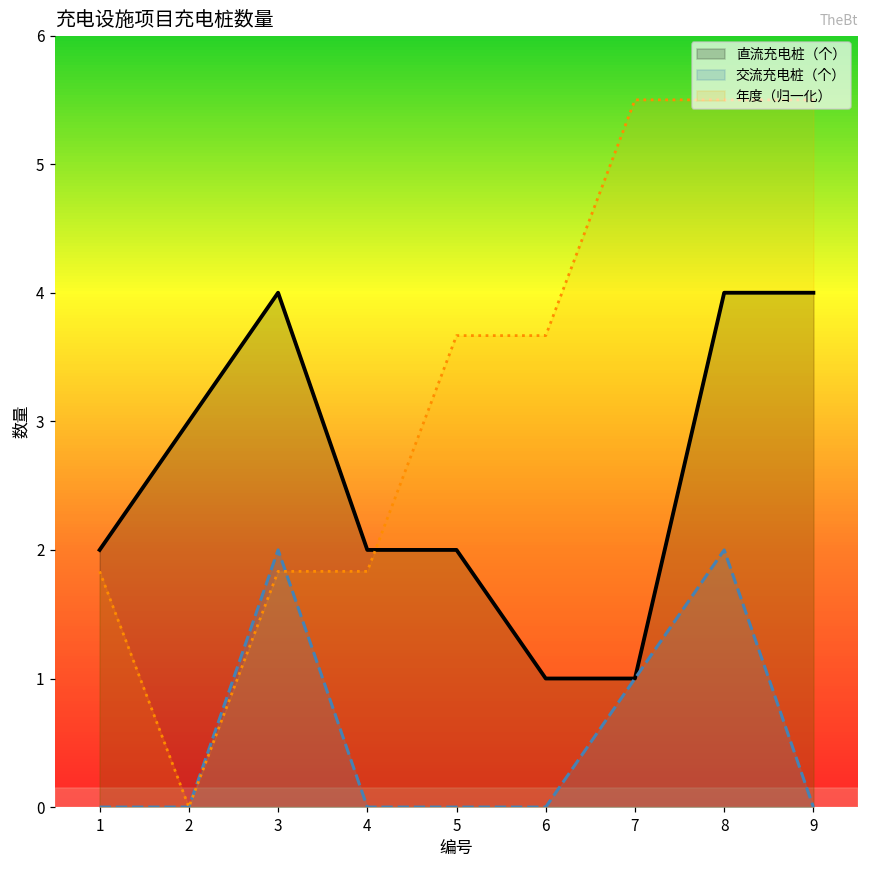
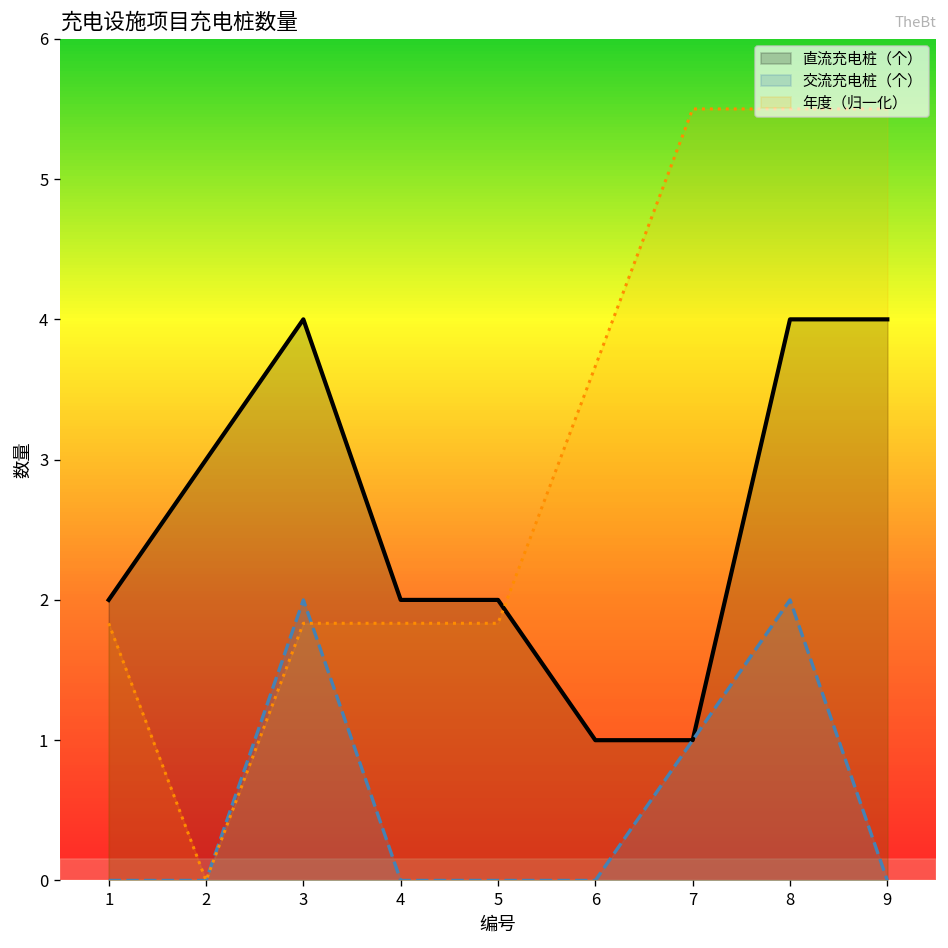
年度（归一化）, 5: 3.67 -> 1.83
